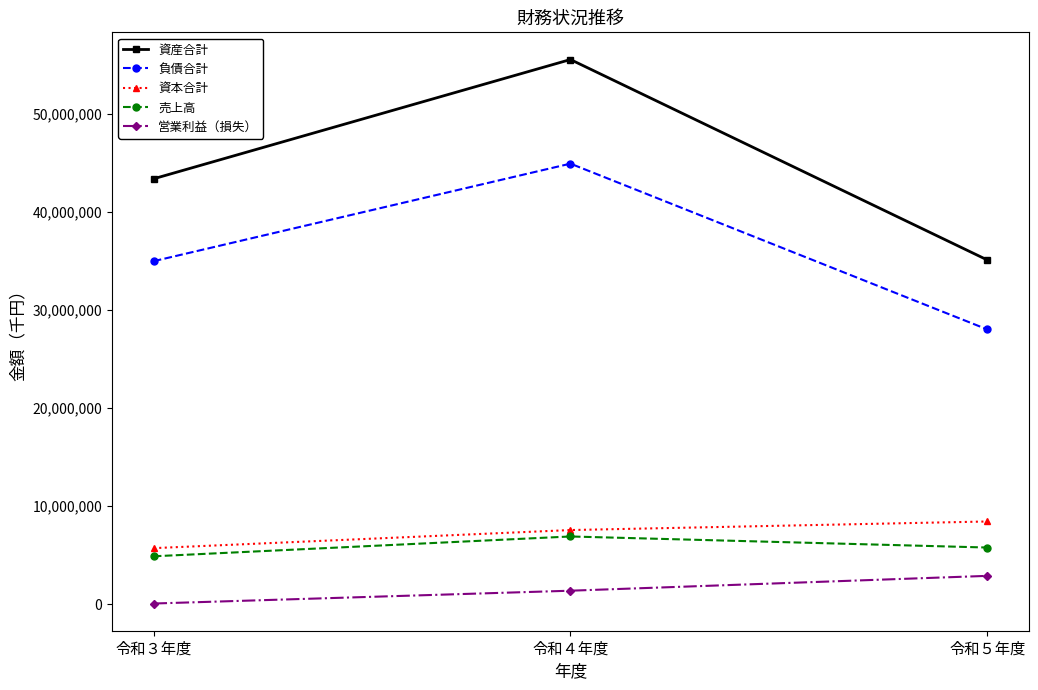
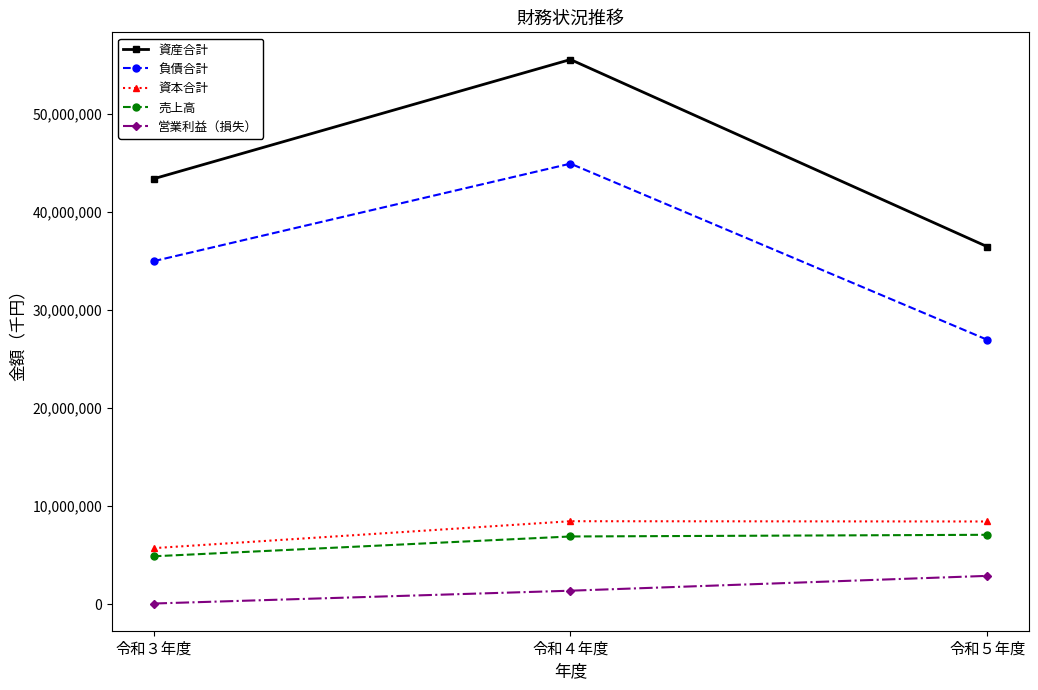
資本合計, 令和４年度: 7,600,000 -> 8,500,000
資産合計, 令和５年度: 35,000,000 -> 36,000,000
負債合計, 令和５年度: 28,000,000 -> 27,000,000
売上高, 令和５年度: 6,000,000 -> 7,000,000
